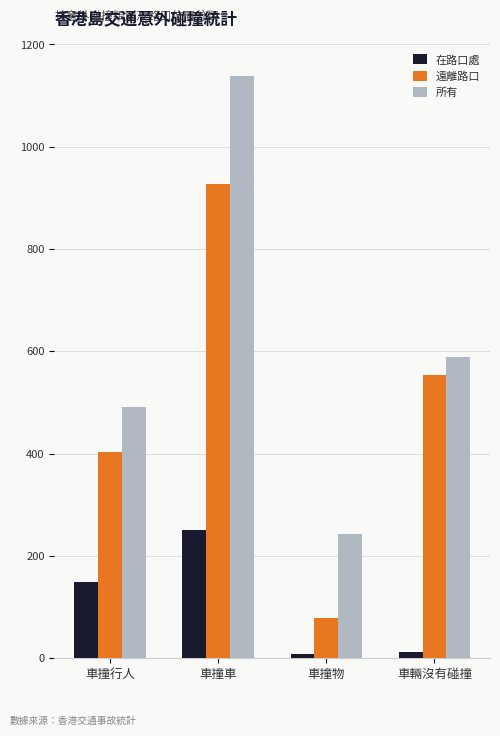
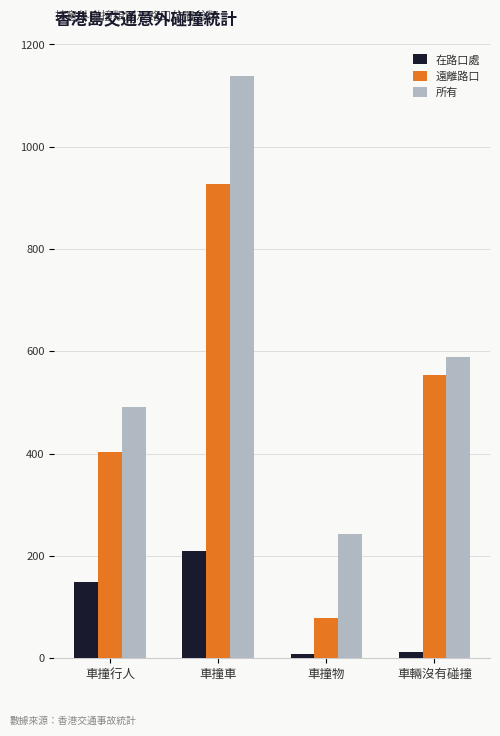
在路口處, 車撞車: 250 -> 210
